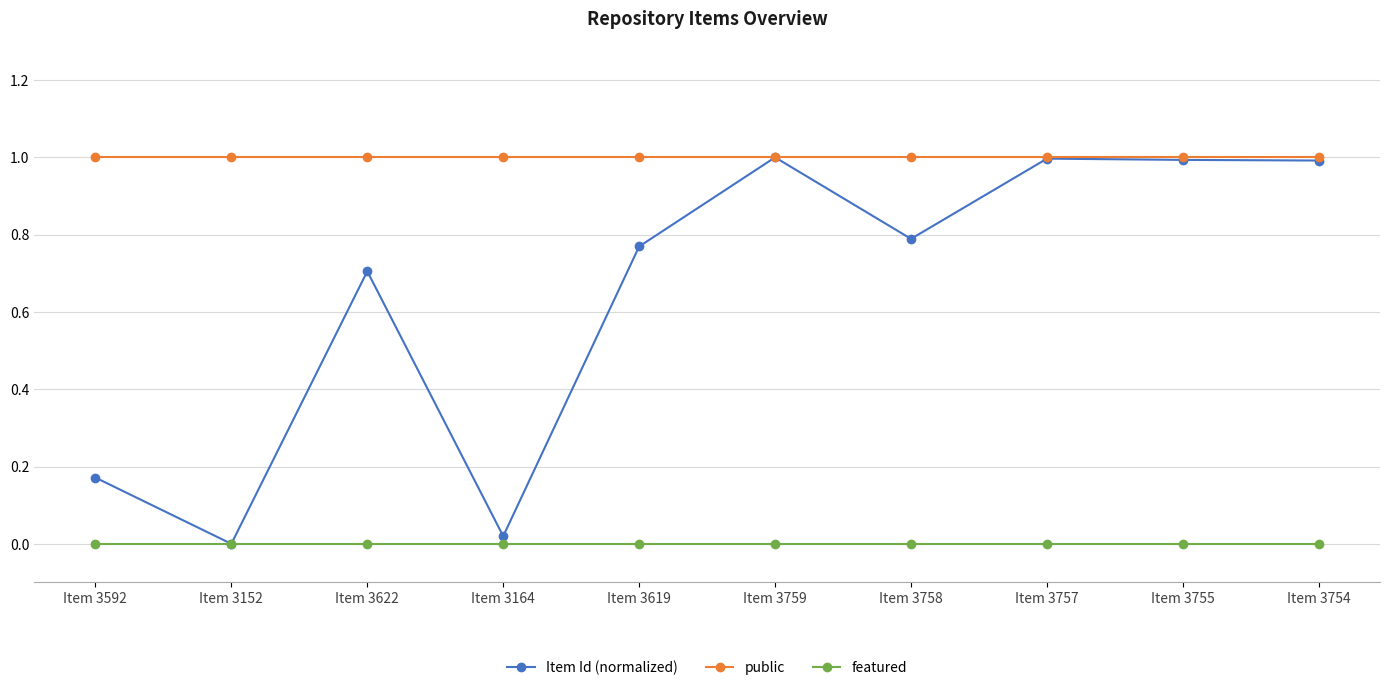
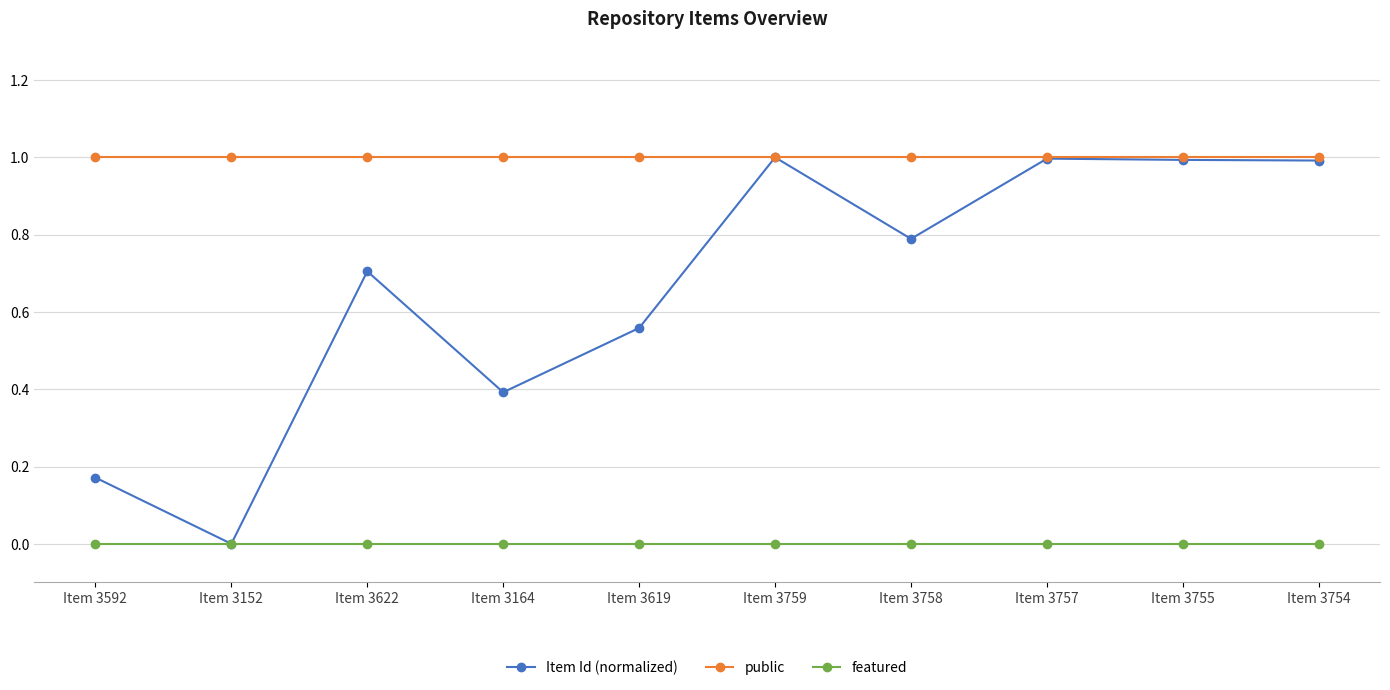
Item Id (normalized), Item 3164: 0.02 -> 0.39
Item Id (normalized), Item 3619: 0.77 -> 0.56
